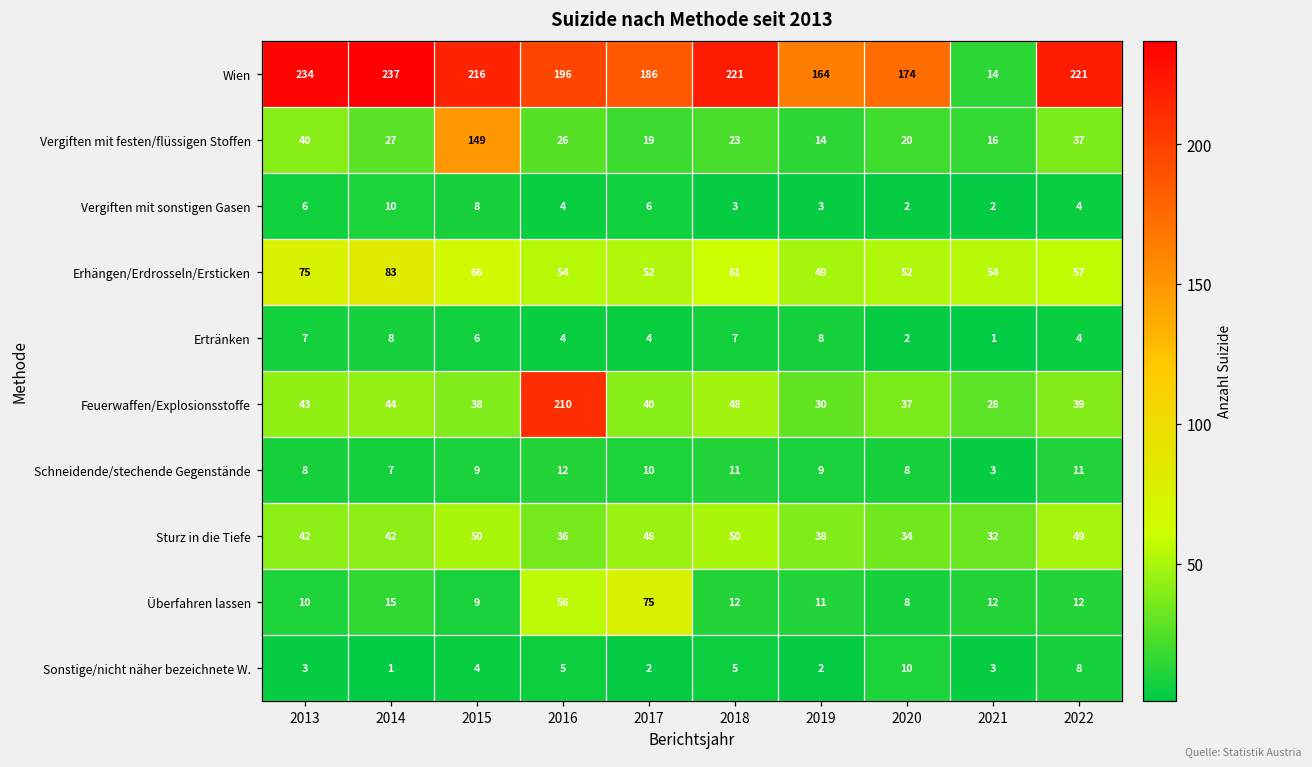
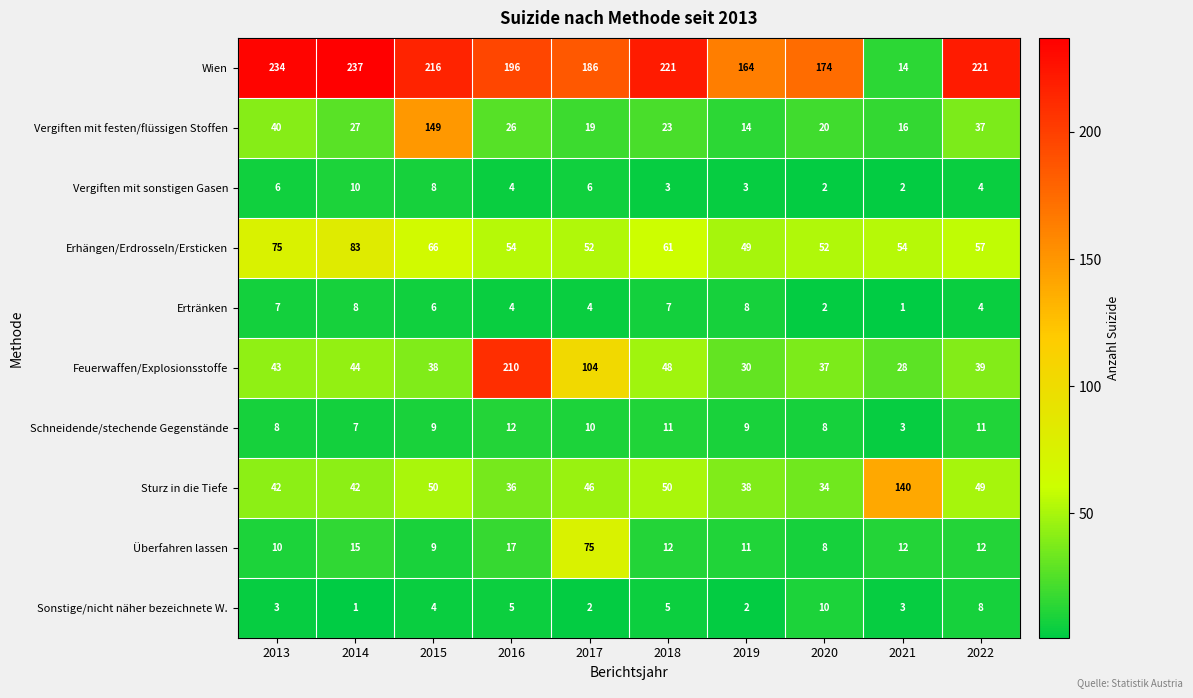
Feuerwaffen/Explosionsstoffe, 2017: 40 -> 104
Sturz in die Tiefe, 2021: 32 -> 140
Überfahren lassen, 2016: 56 -> 17
